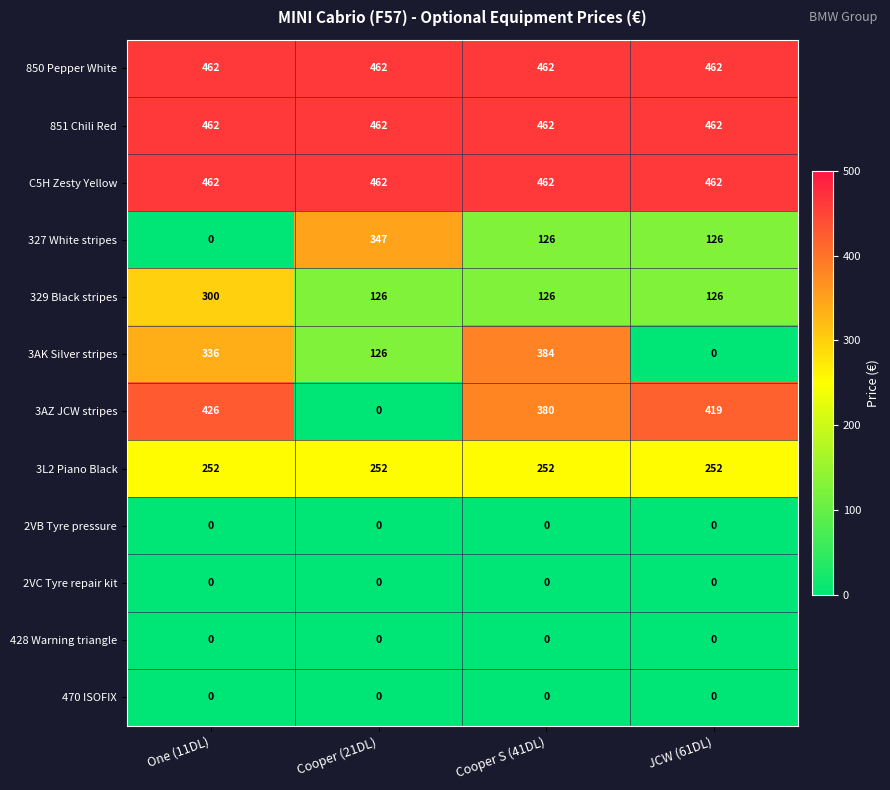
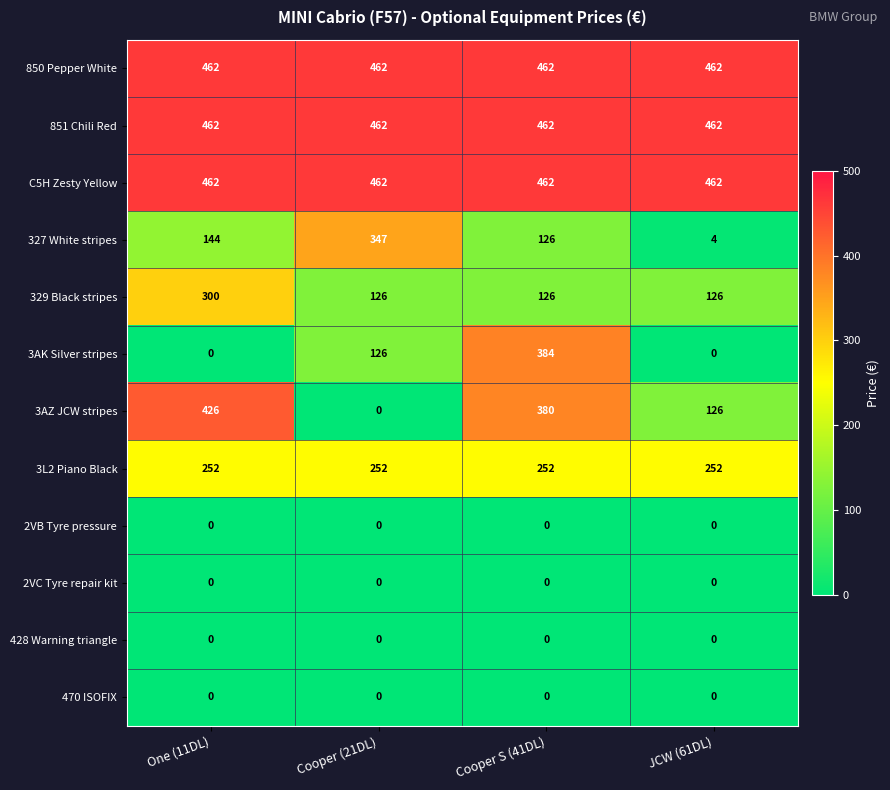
327 White stripes, One (11DL): 0 -> 144
327 White stripes, JCW (61DL): 126 -> 4
3AK Silver stripes, One (11DL): 336 -> 0
3AZ JCW stripes, JCW (61DL): 419 -> 126
